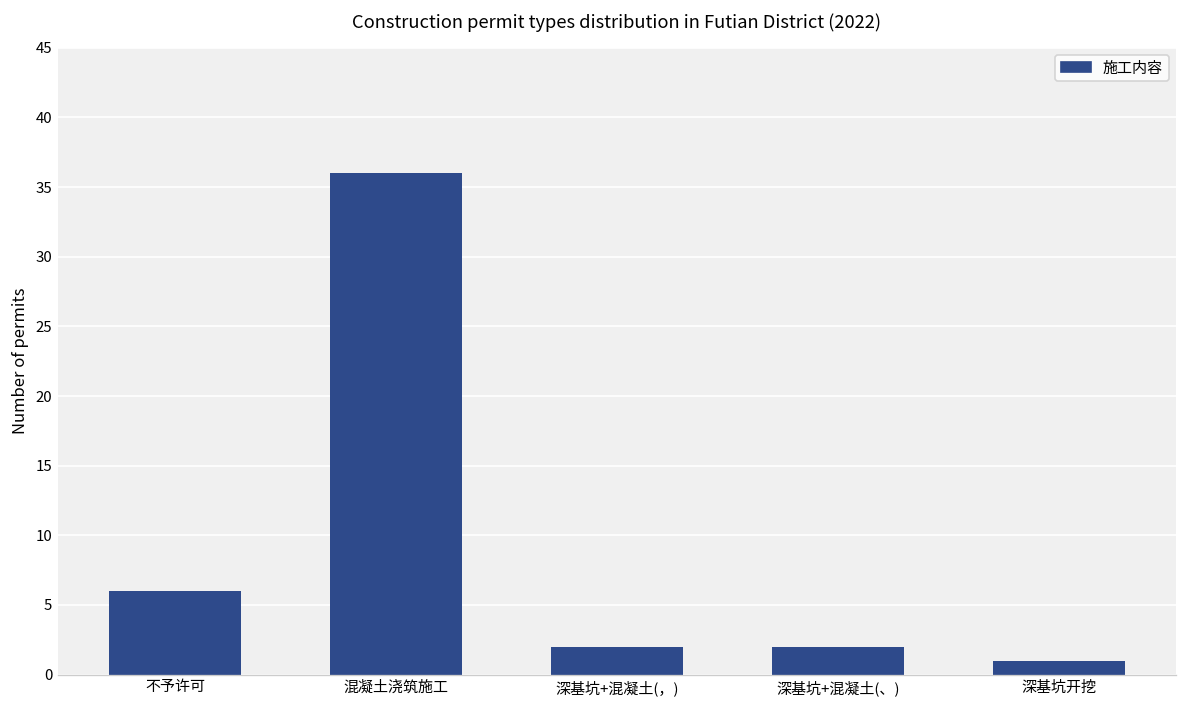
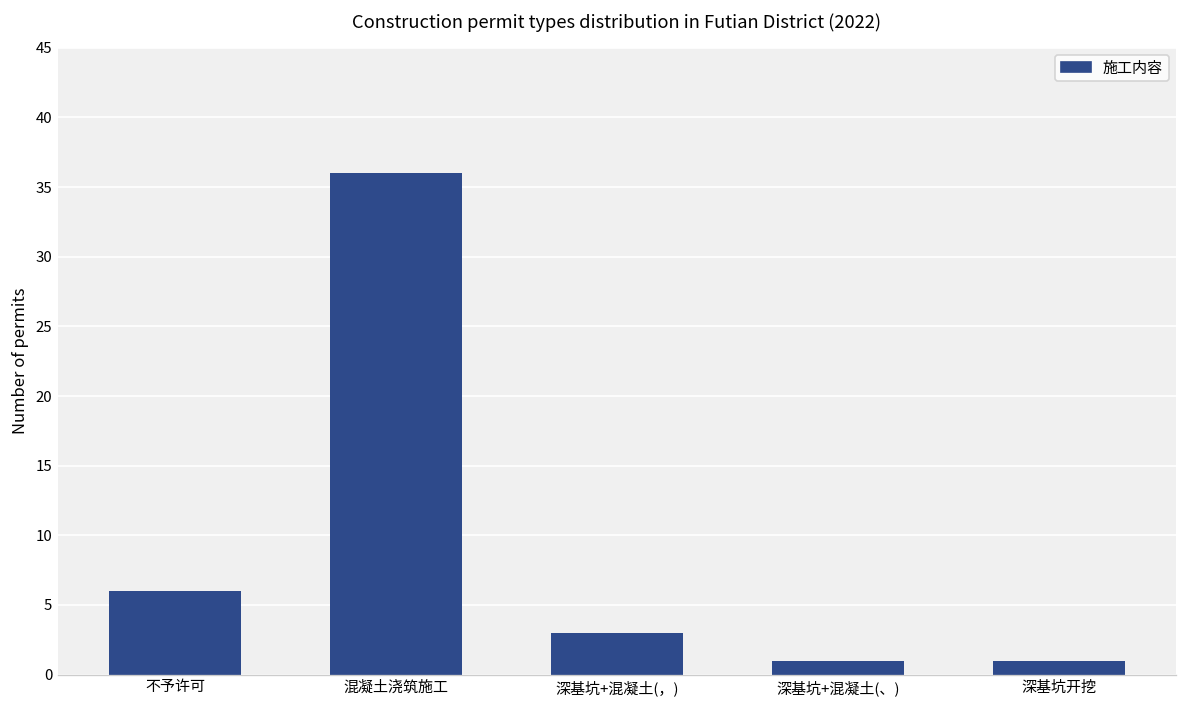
深基坑+混凝土(，): 2 -> 3
深基坑+混凝土(、): 2 -> 1
